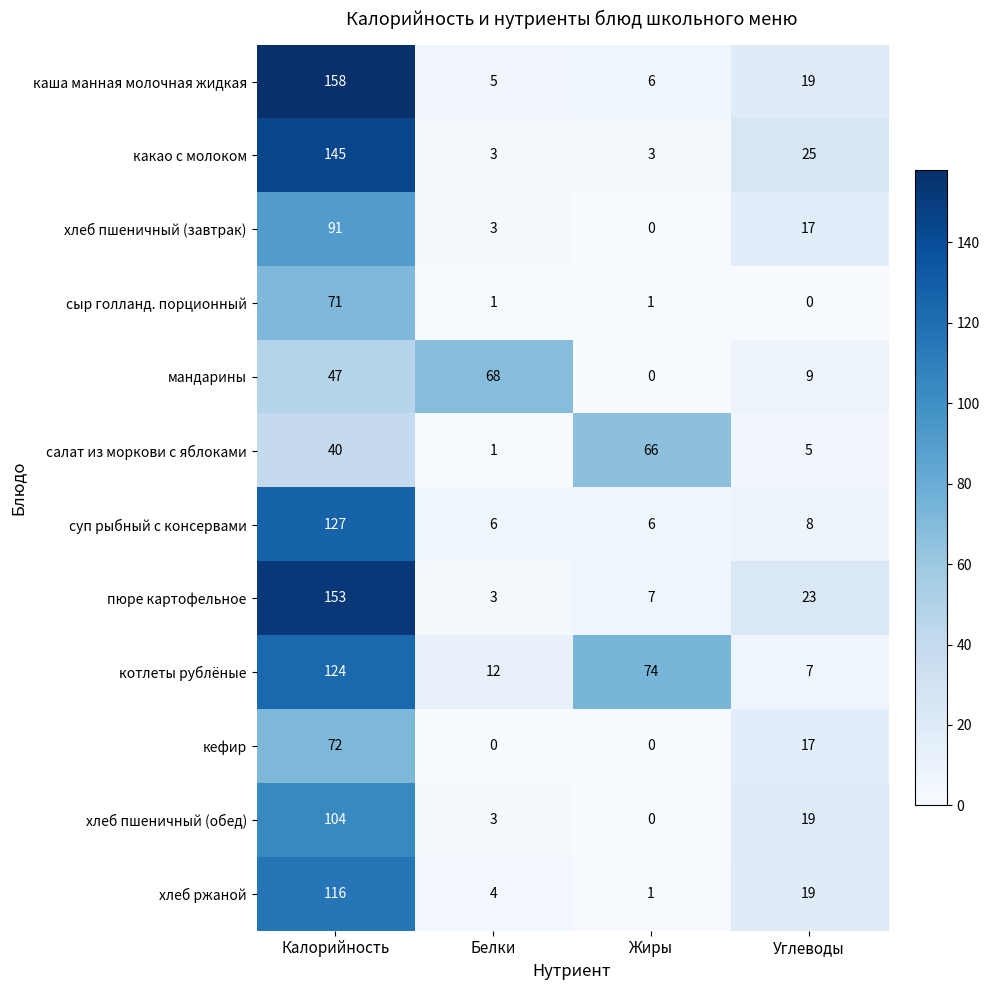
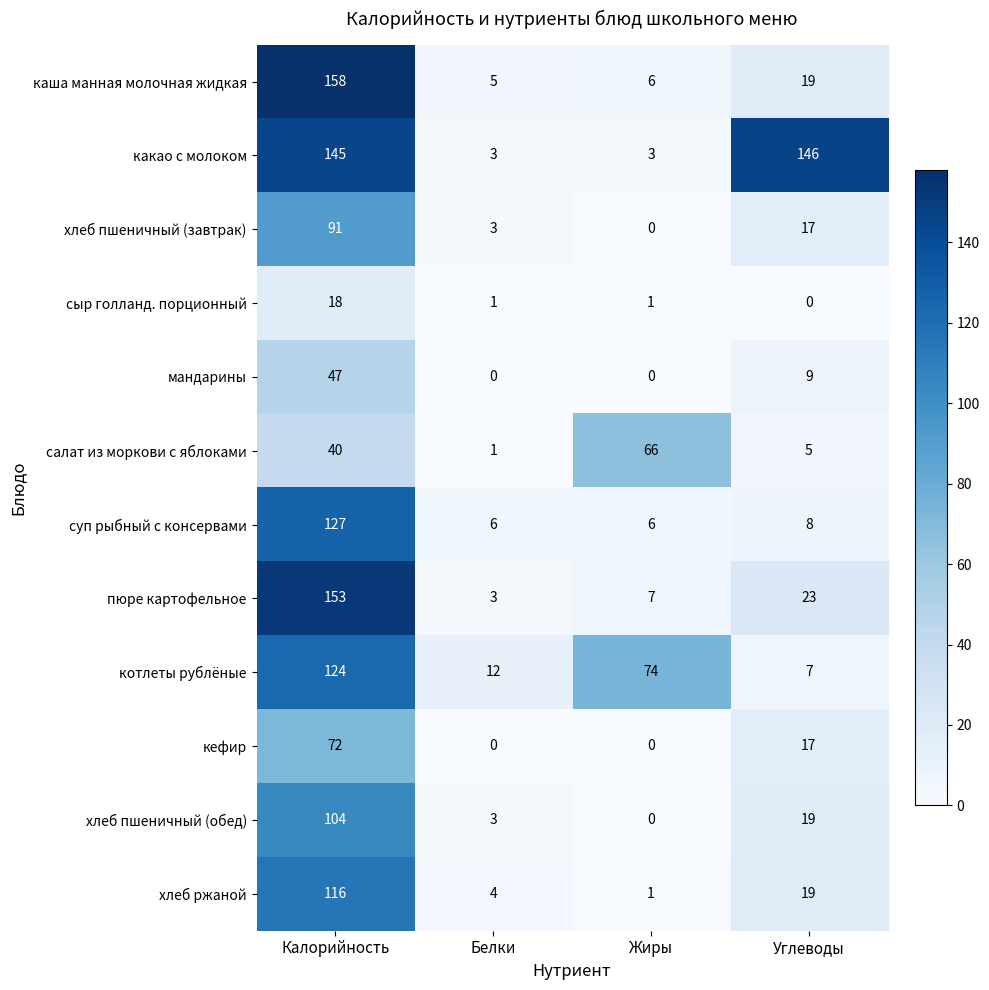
какао с молоком, Углеводы: 25 -> 146
сыр голланд. порционный, Калорийность: 71 -> 18
мандарины, Белки: 68 -> 0
